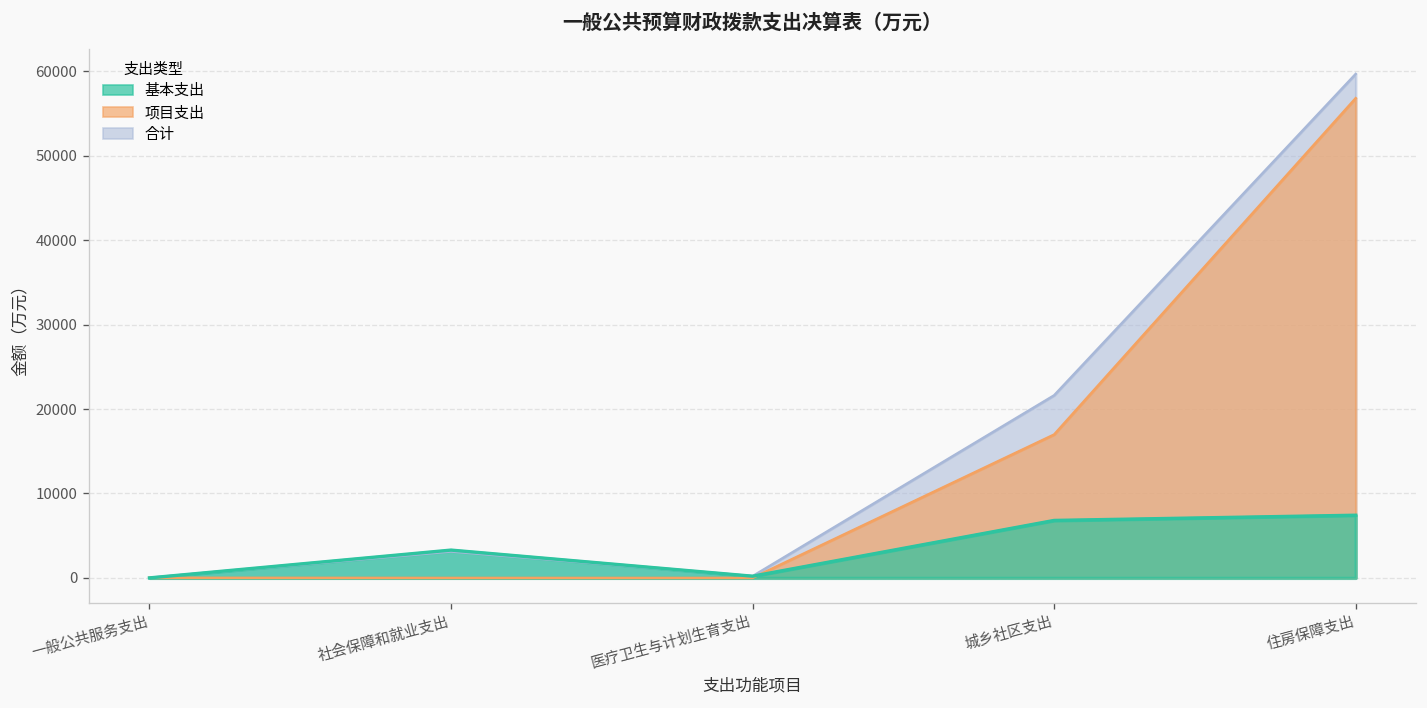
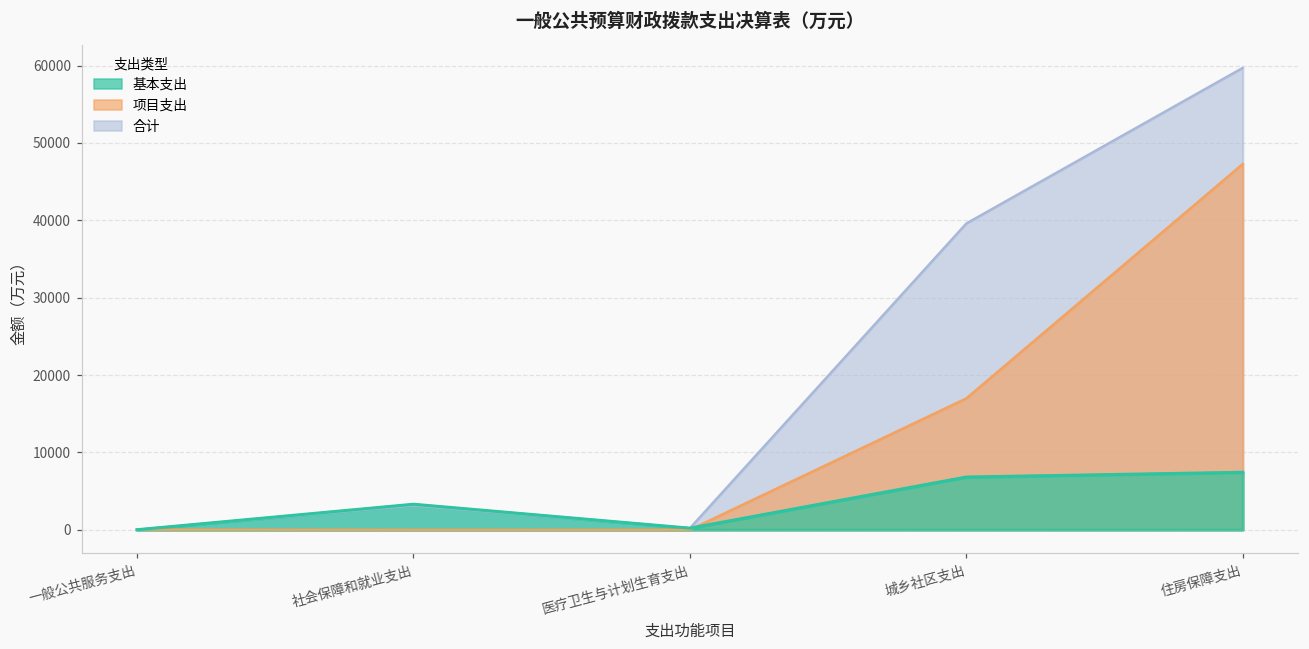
合计, 城乡社区支出: 22000 -> 40000
项目支出, 住房保障支出: 57000 -> 47000
